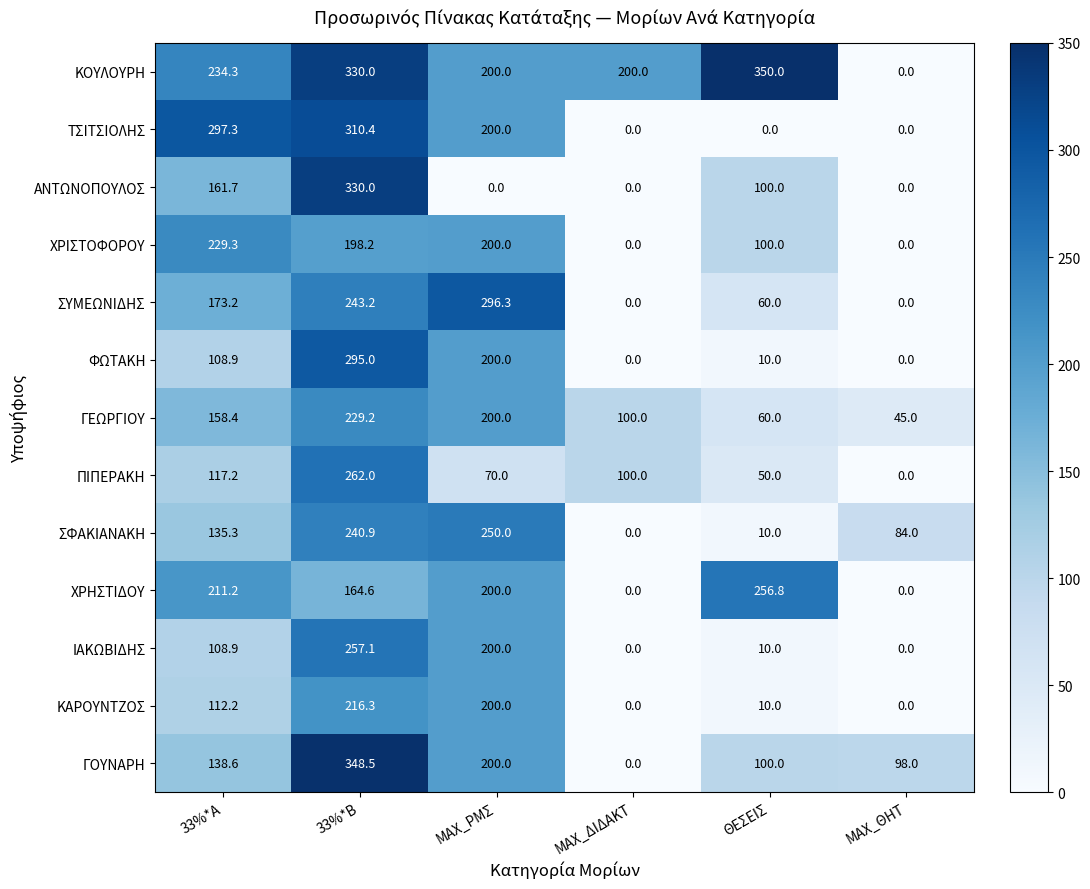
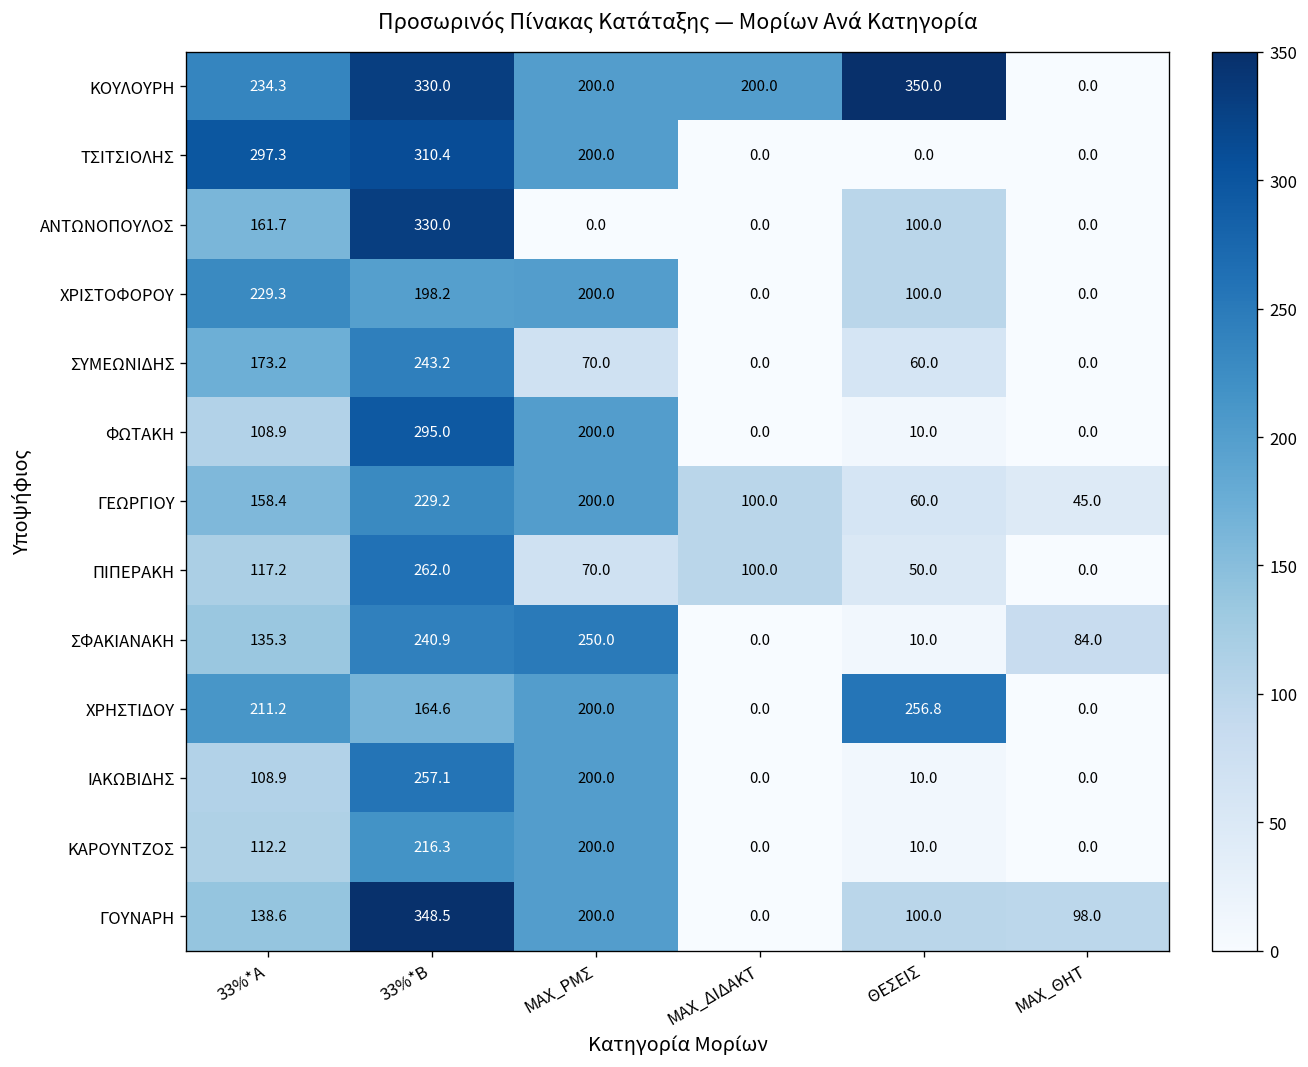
ΣΥΜΕΩΝΙΔΗΣ, MAX_PMΣ: 296.3 -> 70.0
